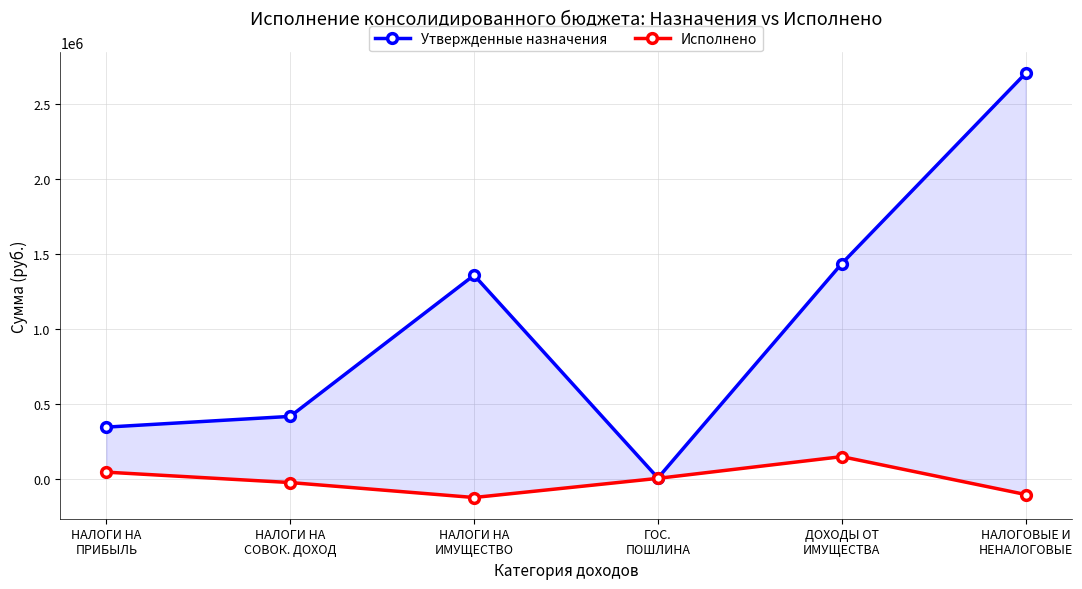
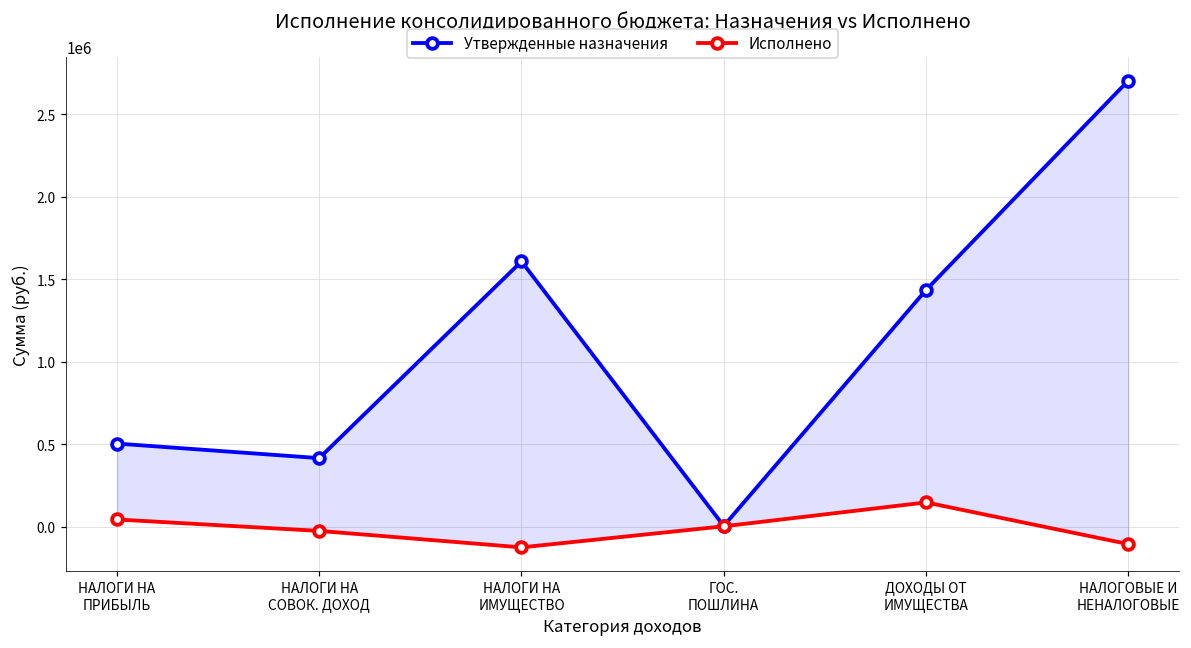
Утвержденные назначения, НАЛОГИ НА ПРИБЫЛЬ: 340000 -> 500000
Утвержденные назначения, НАЛОГИ НА ИМУЩЕСТВО: 1360000 -> 1610000
